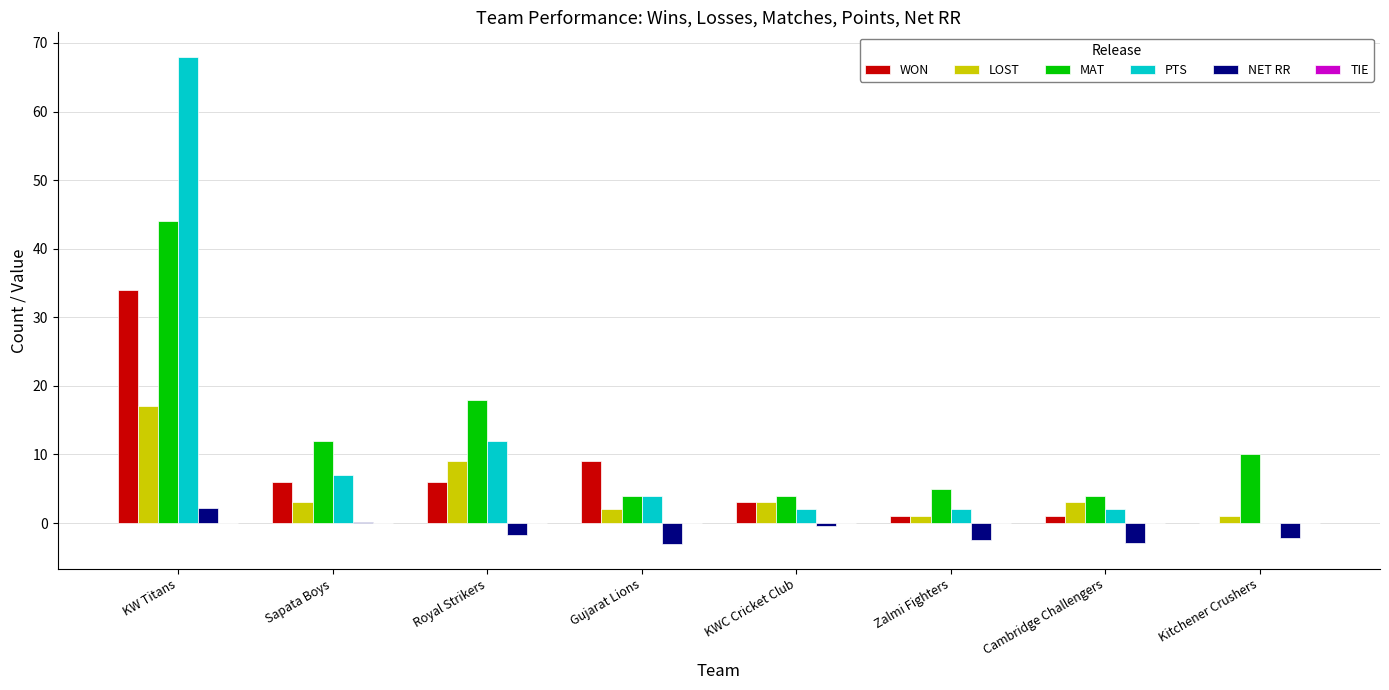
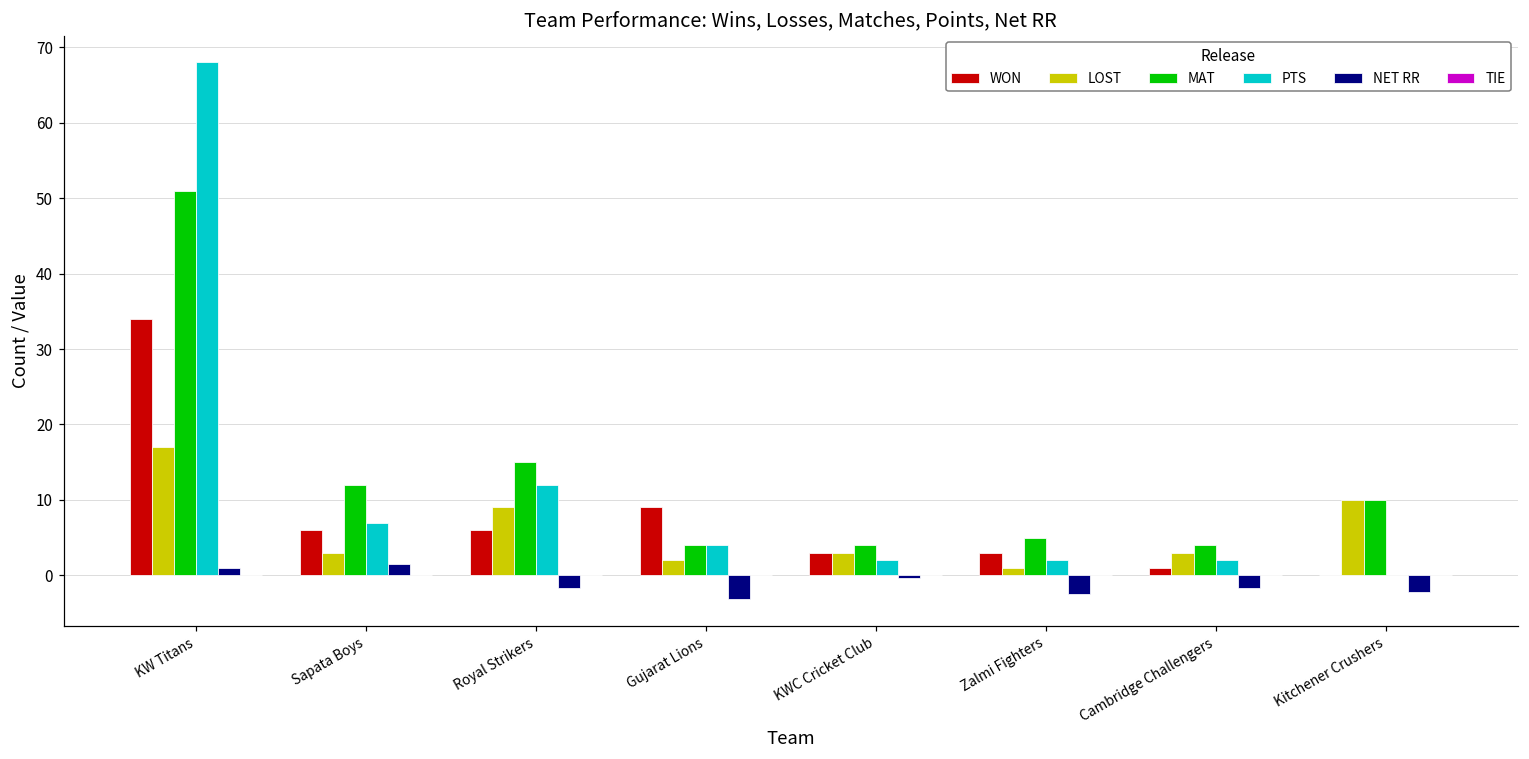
MAT, KW Titans: 44 -> 51
NET RR, KW Titans: 2 -> 1
NET RR, Sapata Boys: 0 -> 1
MAT, Royal Strikers: 18 -> 15
WON, Zalmi Fighters: 1 -> 3
NET RR, Cambridge Challengers: -3 -> -2
LOST, Kitchener Crushers: 1 -> 10
